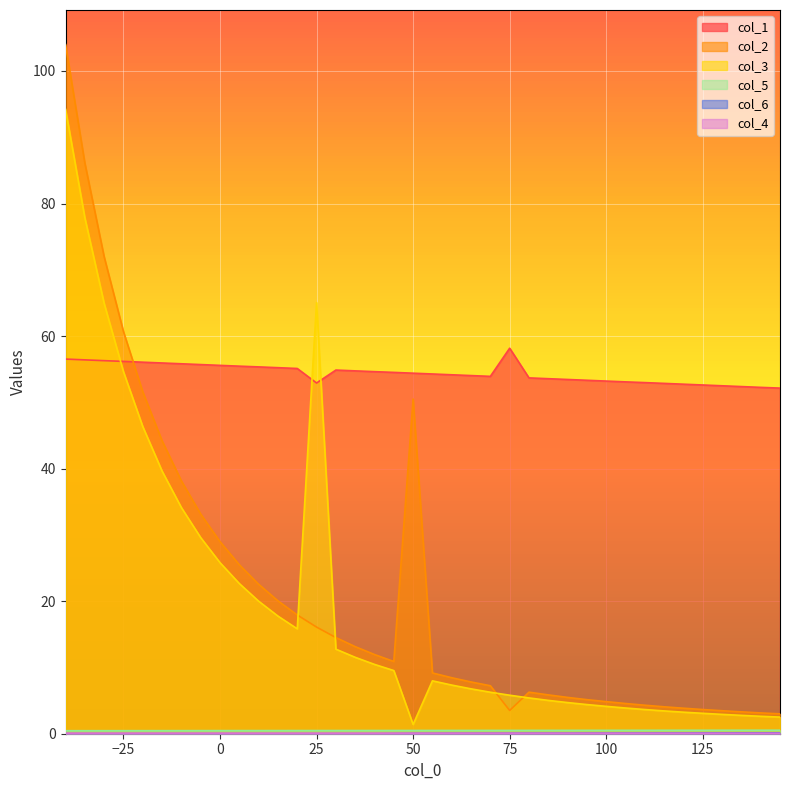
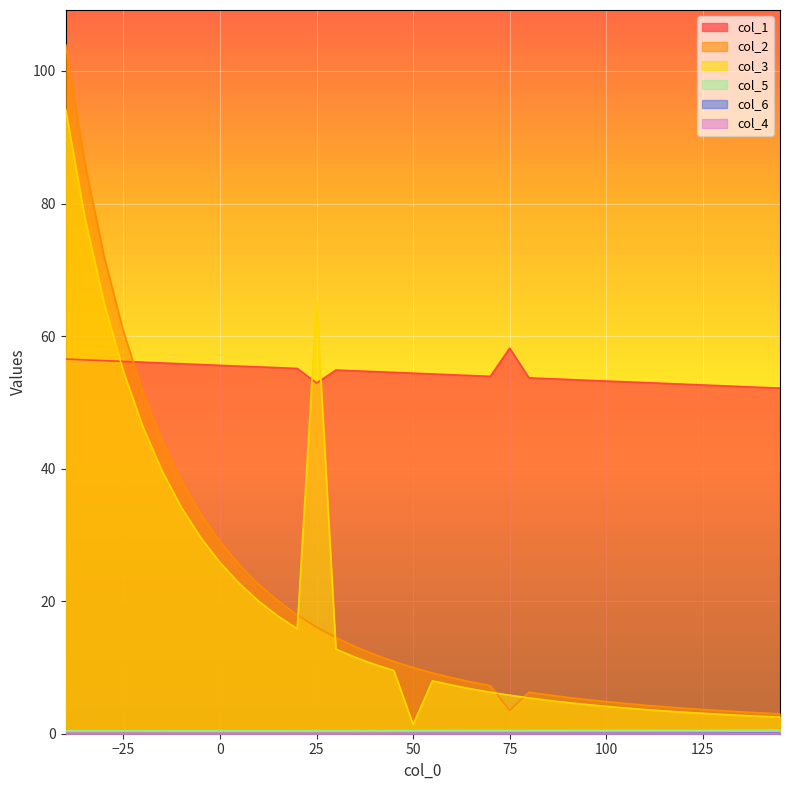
col_2, 50: 51 -> 10
